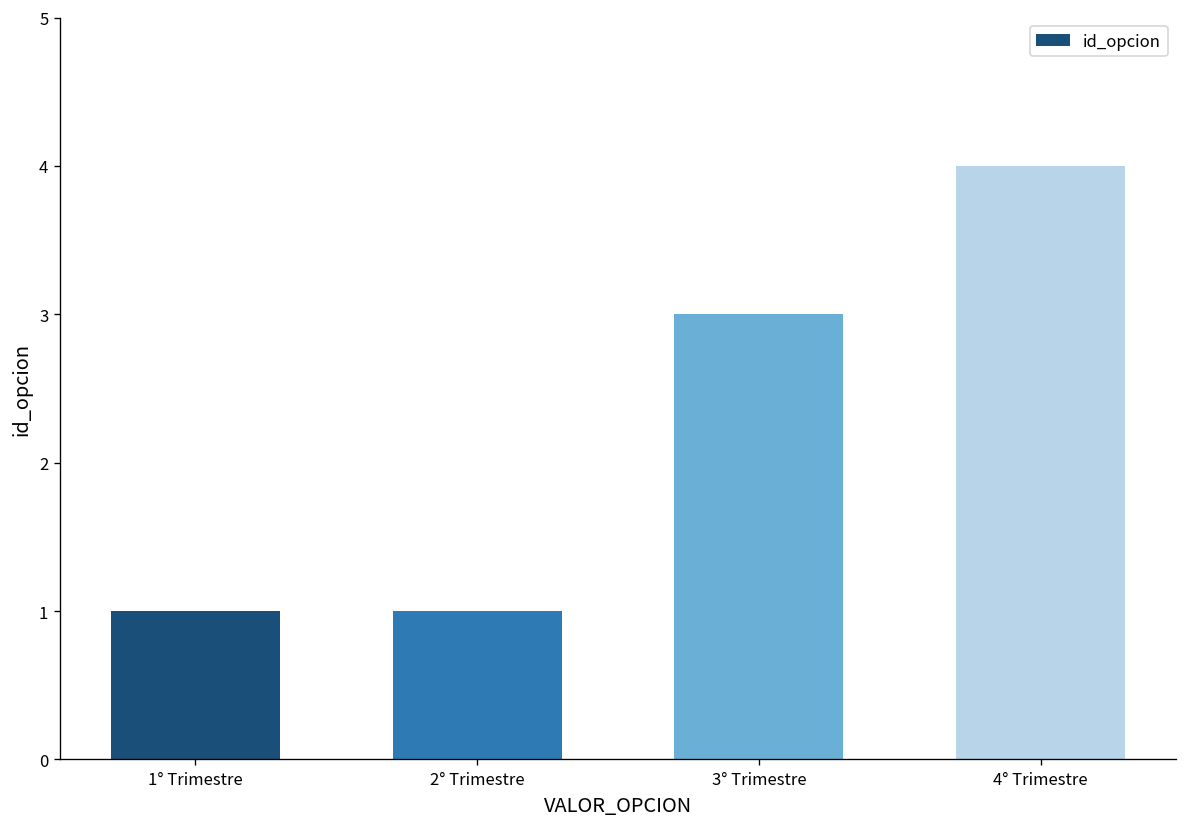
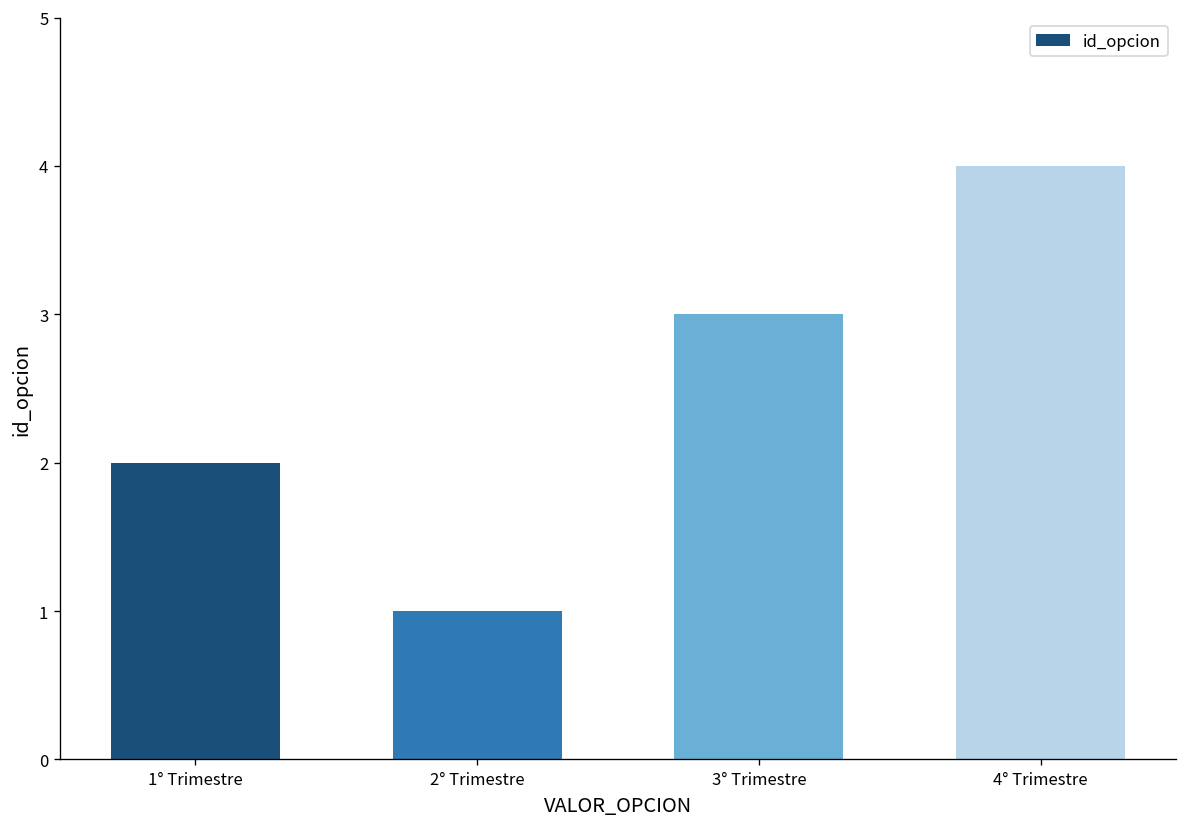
1° Trimestre: 1 -> 2
